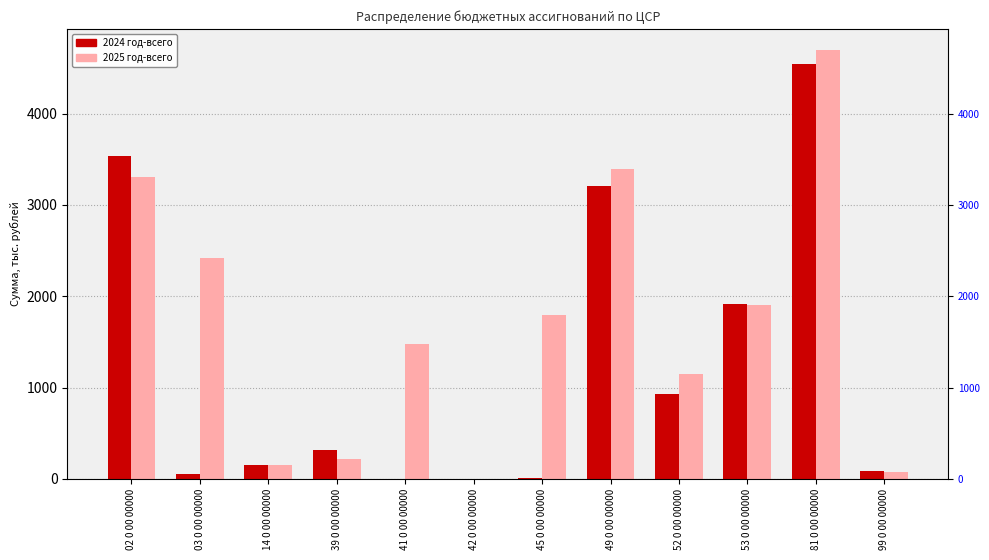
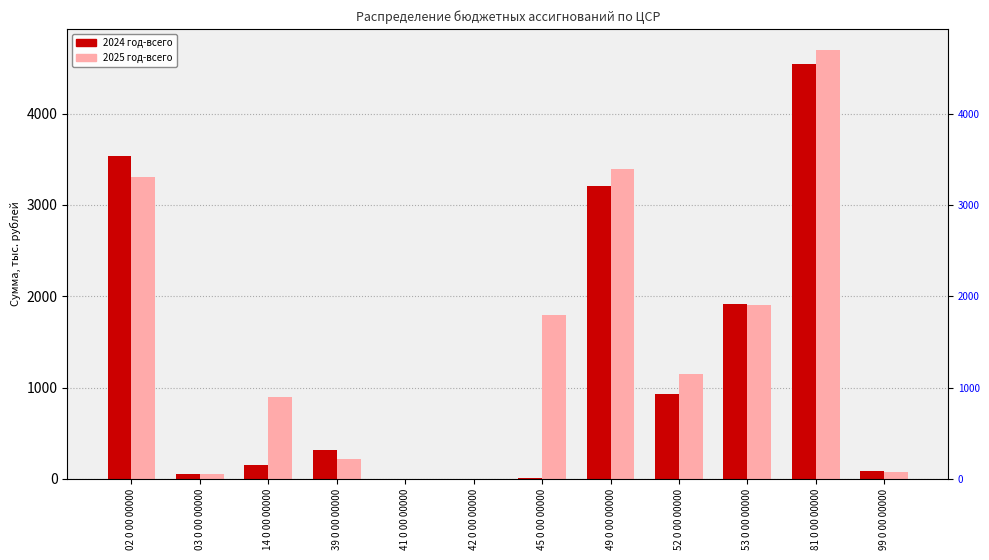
2025 год-всего, 03 0 00 00000: 2400 -> 100
2025 год-всего, 14 0 00 00000: 200 -> 900
2025 год-всего, 41 0 00 00000: 1500 -> 0
